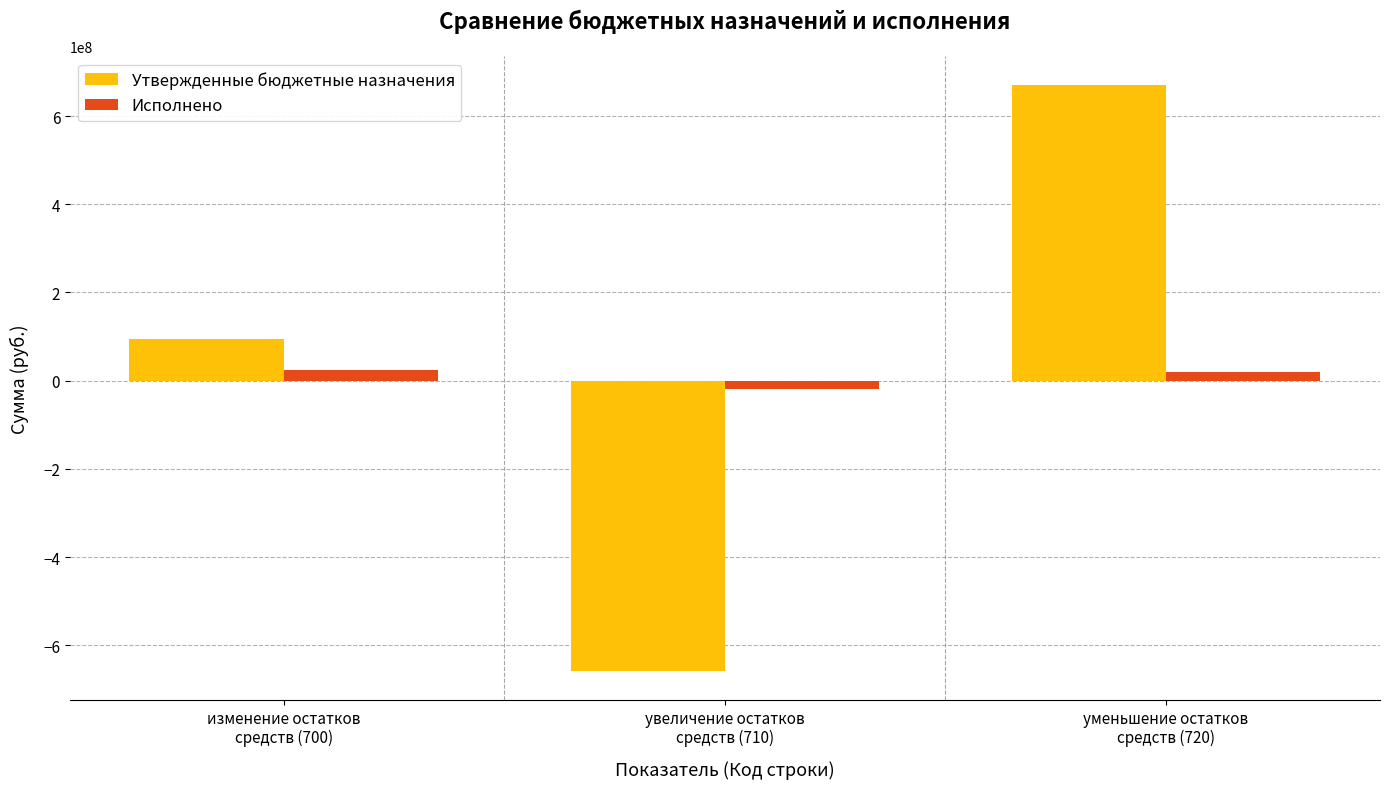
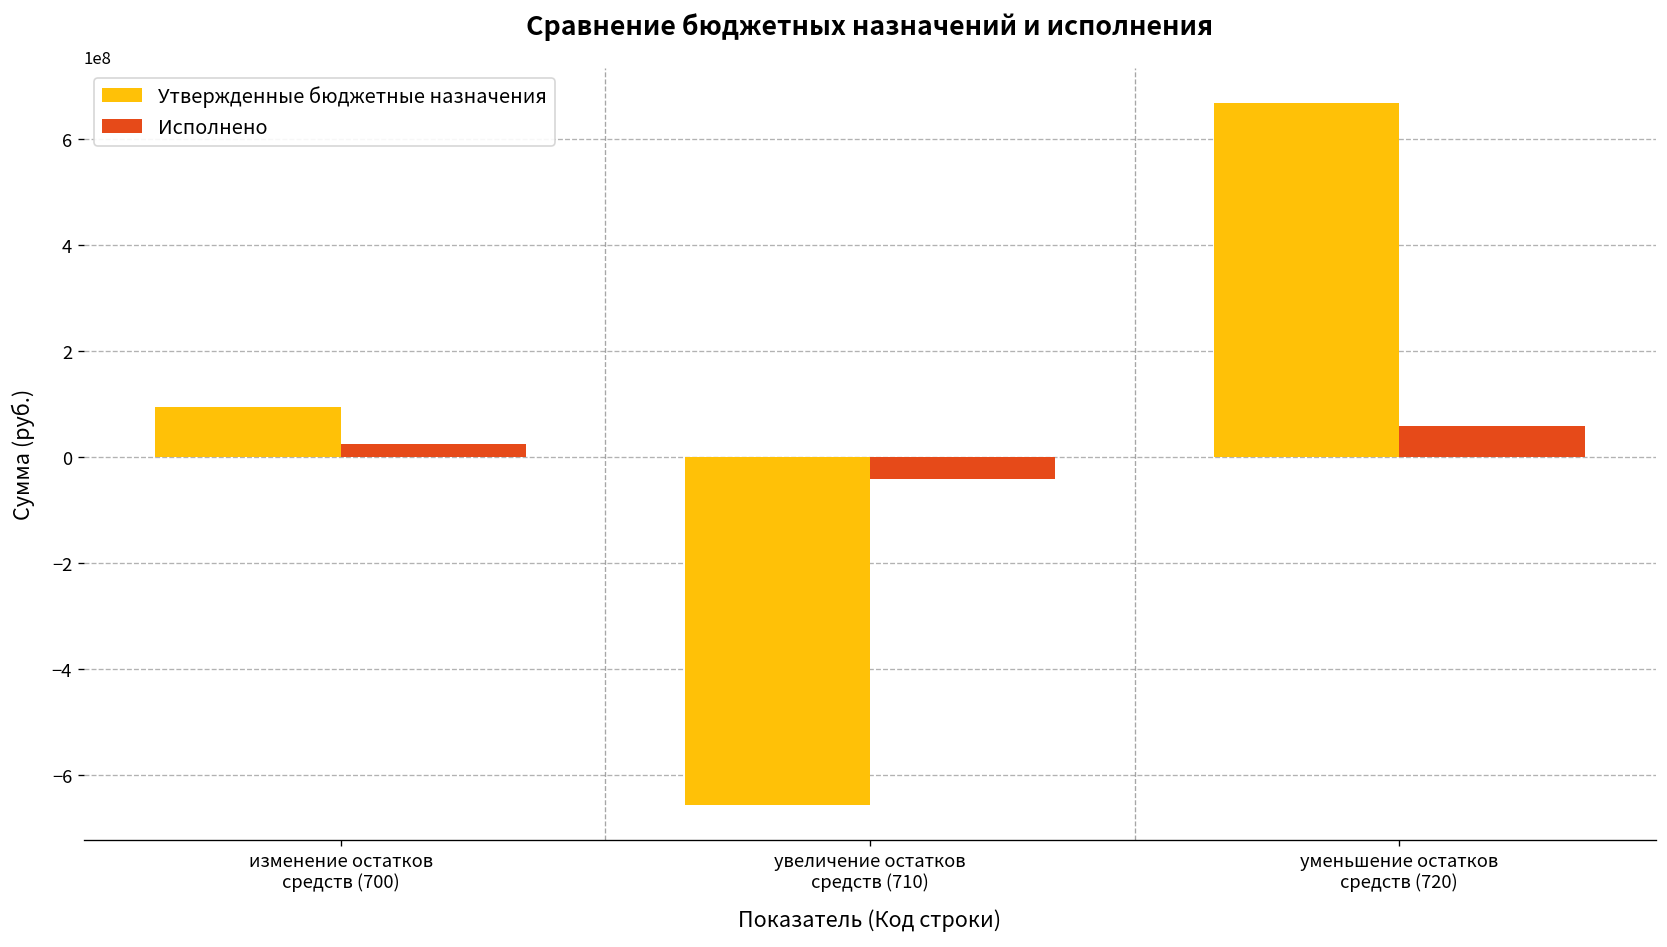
Исполнено, увеличение остатков средств (710): -20000000 -> -40000000
Исполнено, уменьшение остатков средств (720): 20000000 -> 60000000
